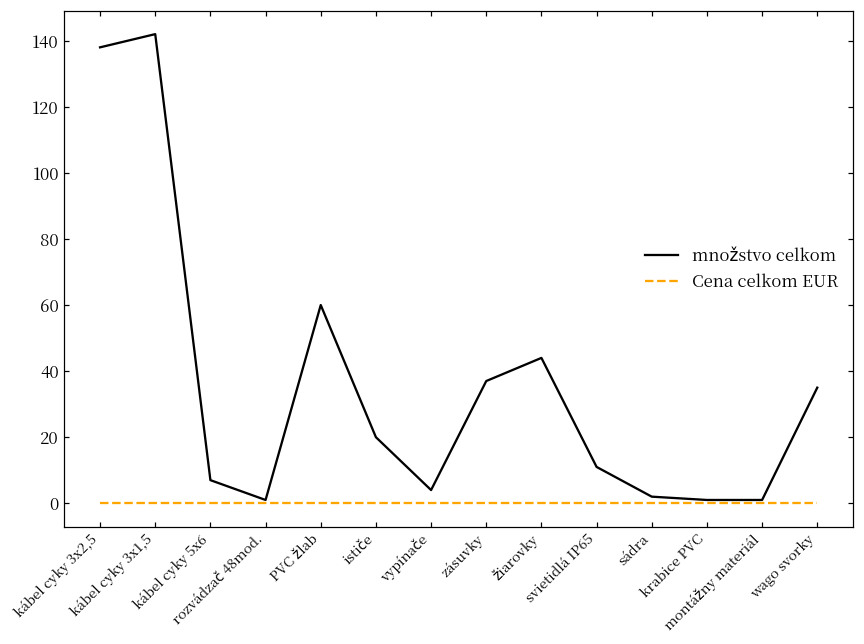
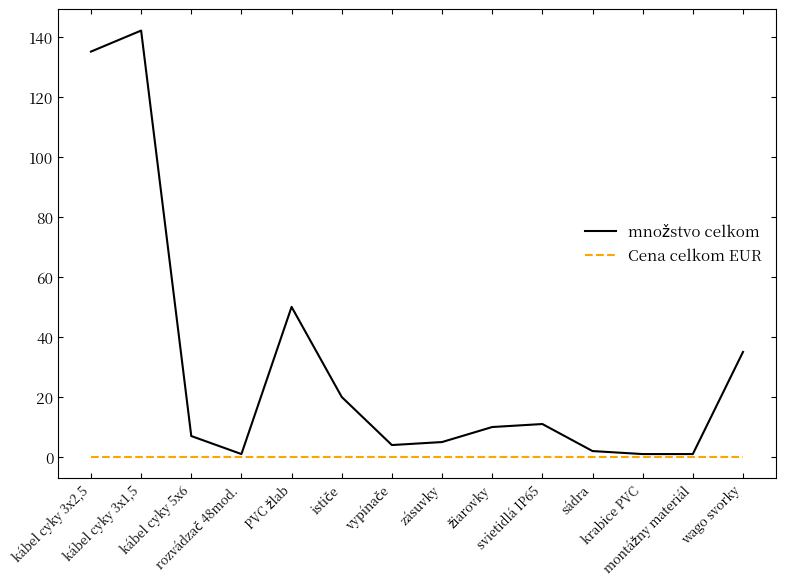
množstvo celkom, kábel cyky 3x2,5: 138 -> 135
množstvo celkom, PVC žlab: 60 -> 50
množstvo celkom, zásuvky: 37 -> 5
množstvo celkom, žiarovky: 44 -> 10
